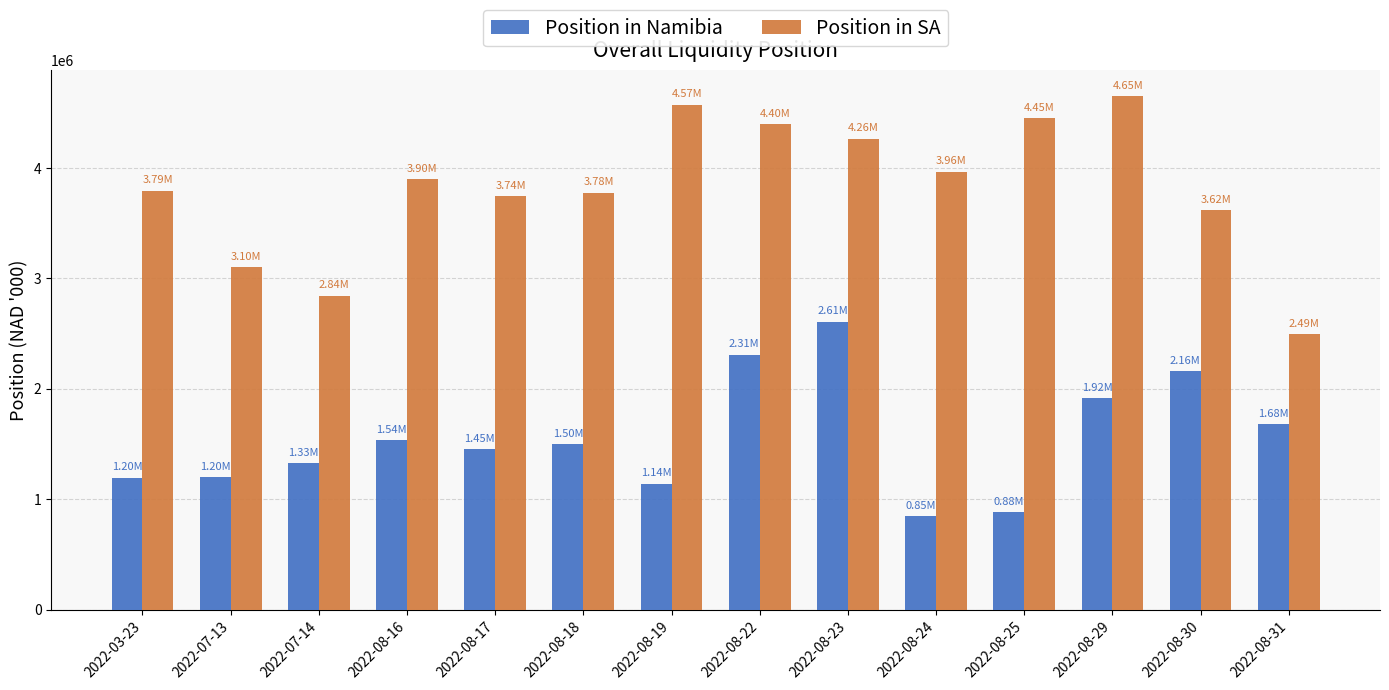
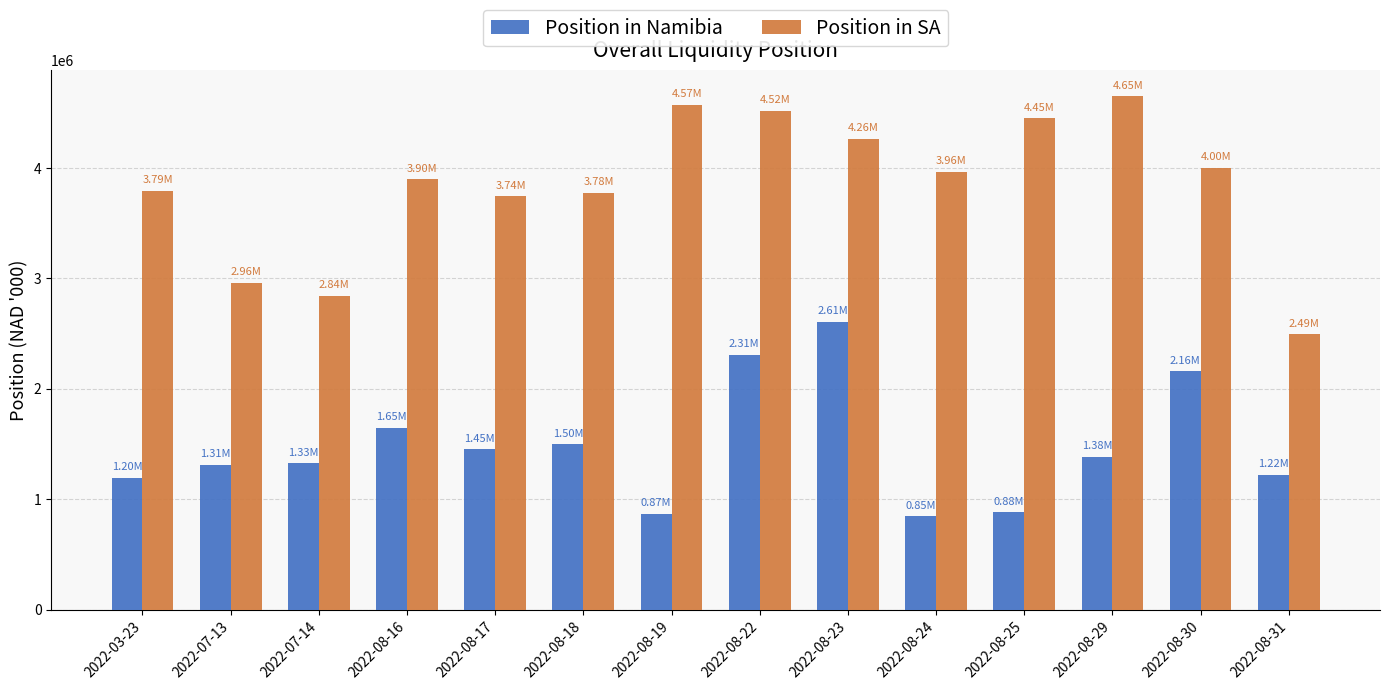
Position in Namibia, 2022-07-13: 1.20M -> 1.31M
Position in SA, 2022-07-13: 3.10M -> 2.96M
Position in Namibia, 2022-08-16: 1.54M -> 1.65M
Position in Namibia, 2022-08-19: 1.14M -> 0.87M
Position in SA, 2022-08-22: 4.40M -> 4.52M
Position in Namibia, 2022-08-29: 1.92M -> 1.38M
Position in SA, 2022-08-30: 3.62M -> 4.00M
Position in Namibia, 2022-08-31: 1.68M -> 1.22M
